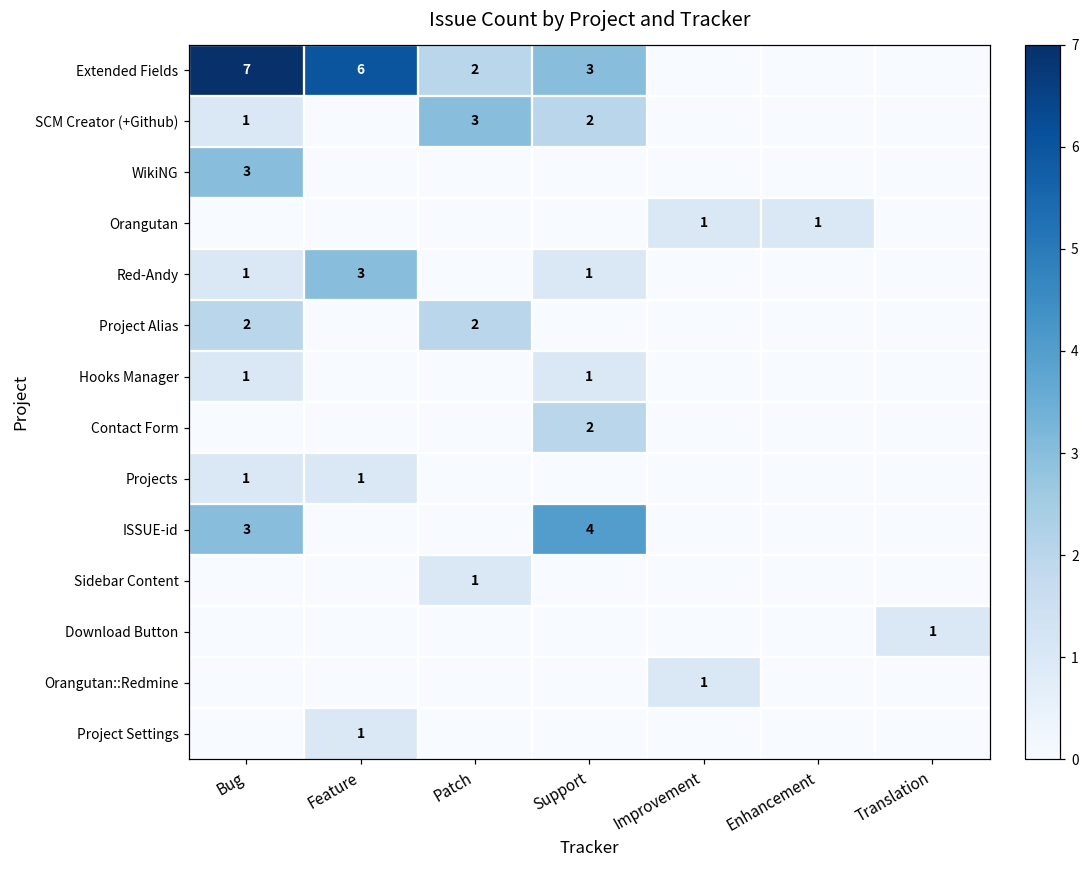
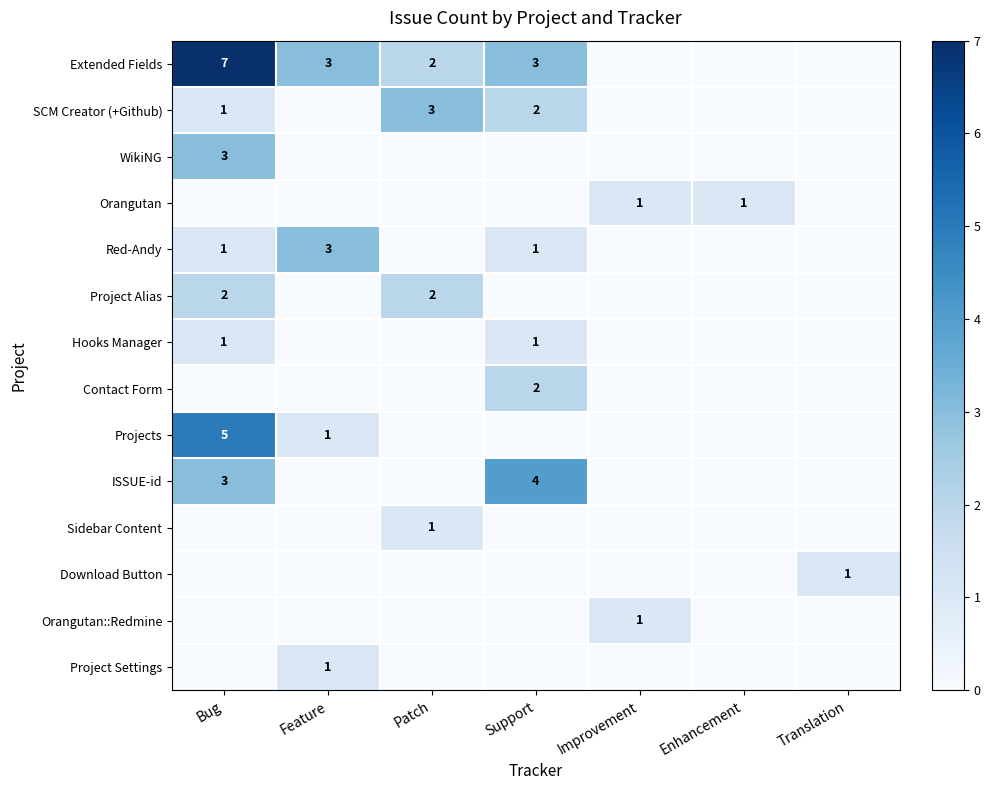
Extended Fields, Feature: 6 -> 3
Projects, Bug: 1 -> 5
